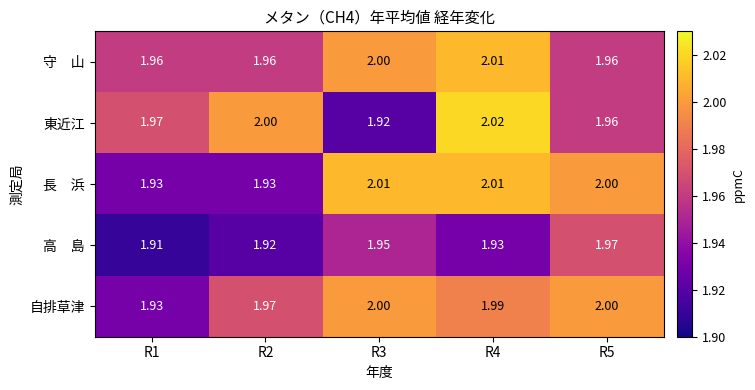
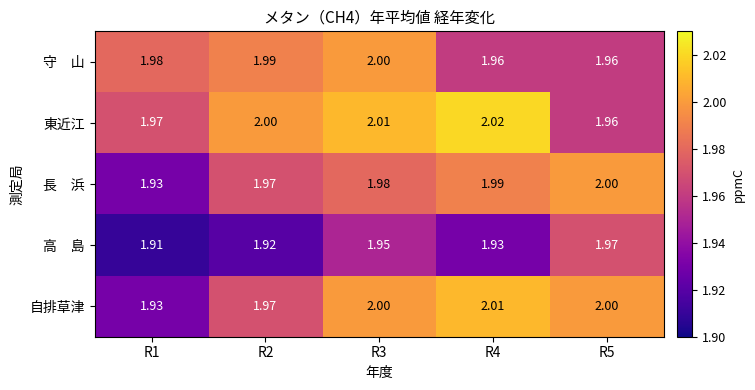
守 山, R1: 1.96 -> 1.98
守 山, R2: 1.96 -> 1.99
守 山, R4: 2.01 -> 1.96
東近江, R3: 1.92 -> 2.01
長 浜, R2: 1.93 -> 1.97
長 浜, R3: 2.01 -> 1.98
長 浜, R4: 2.01 -> 1.99
自排草津, R4: 1.99 -> 2.01
